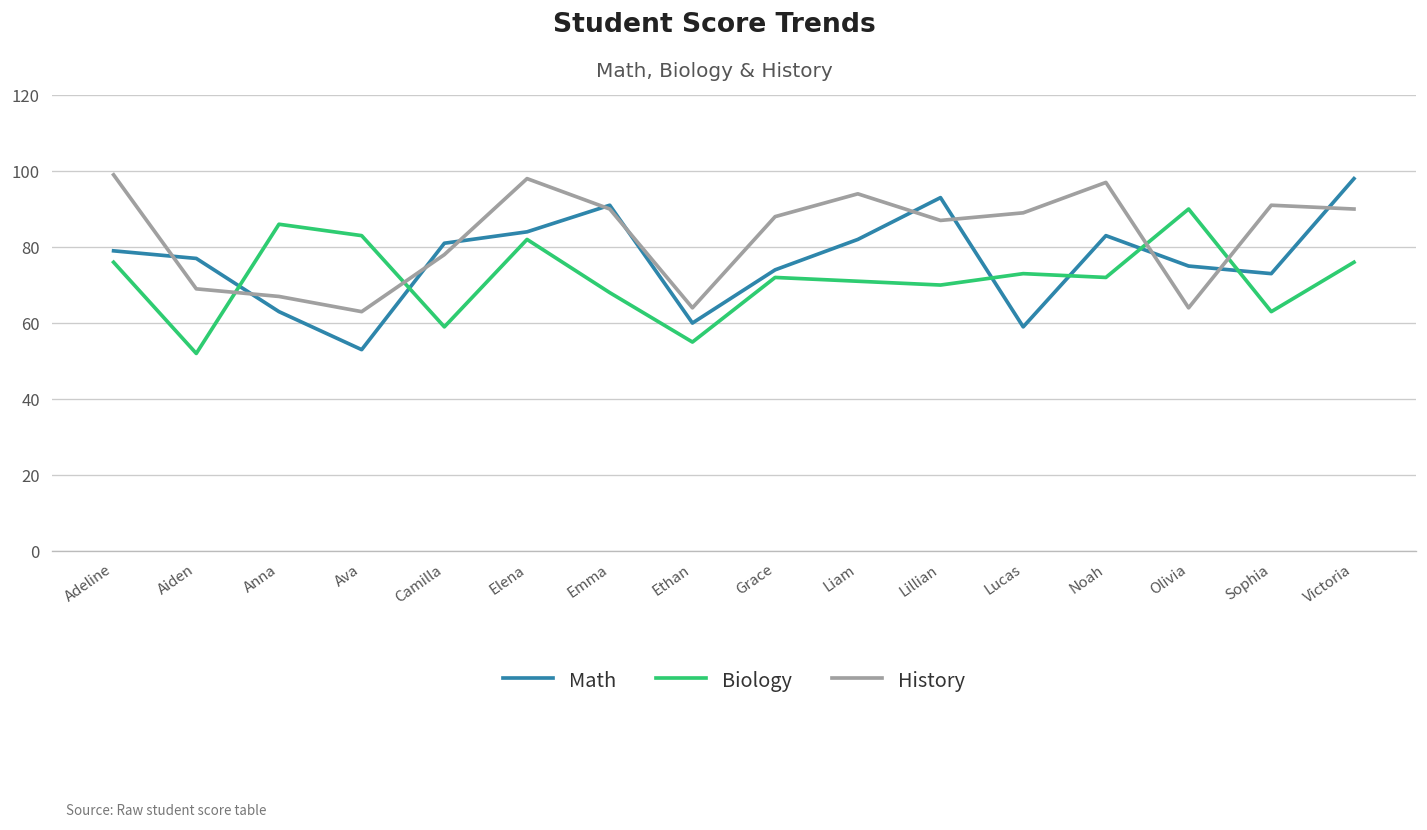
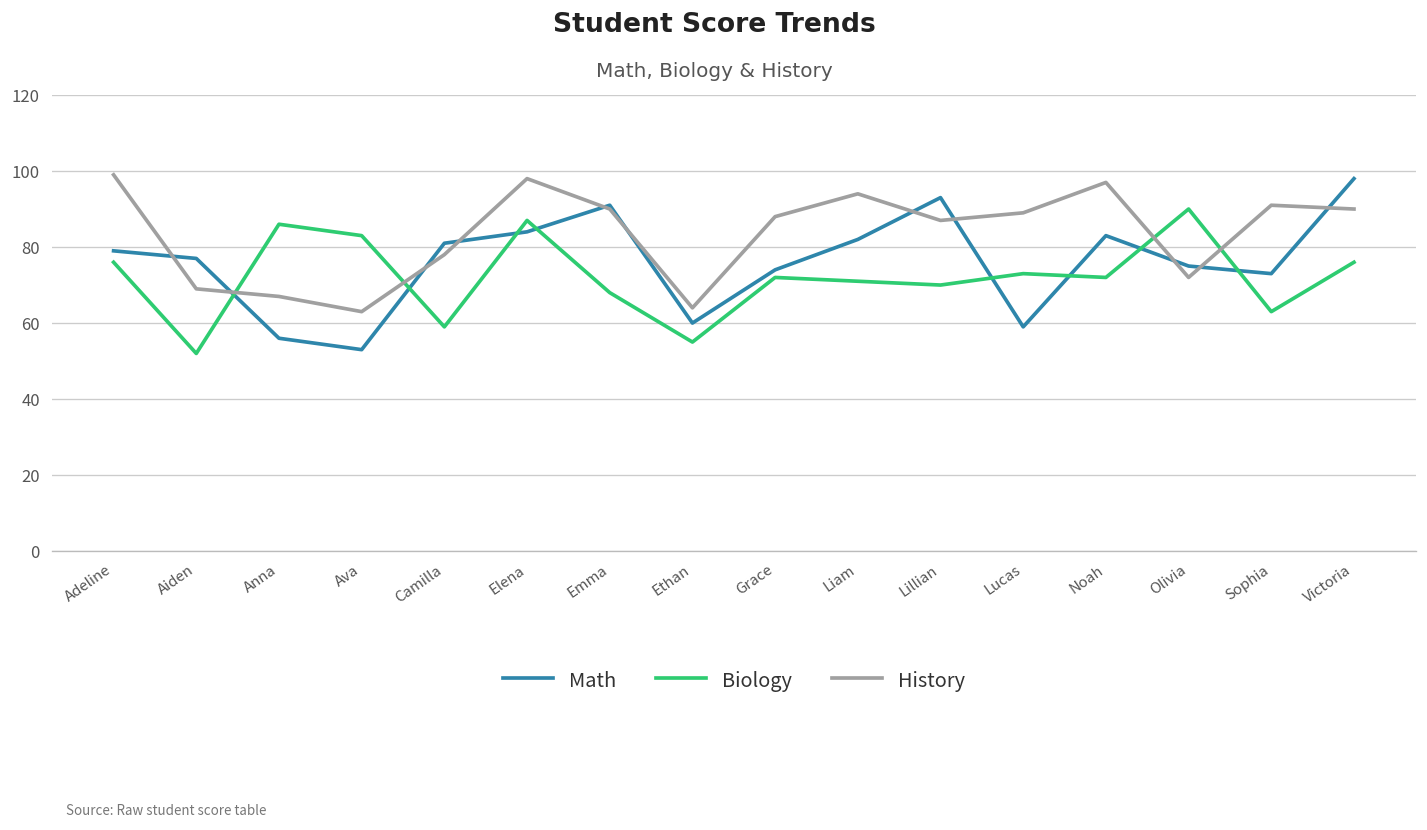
Math, Anna: 63 -> 56
Biology, Elena: 82 -> 87
History, Olivia: 64 -> 72
